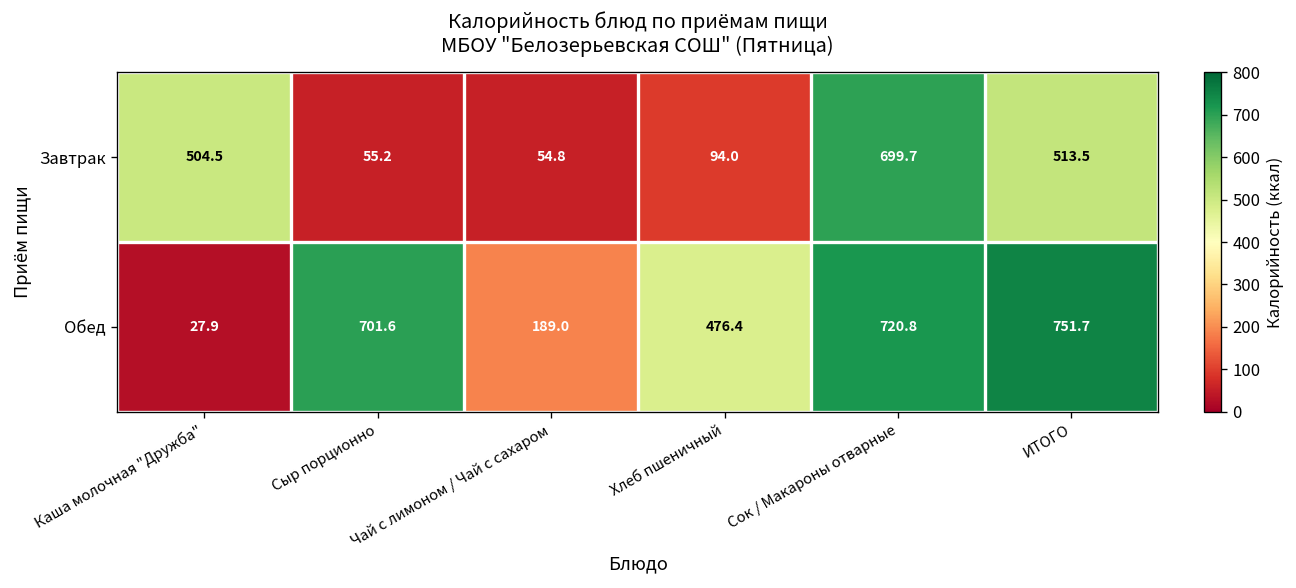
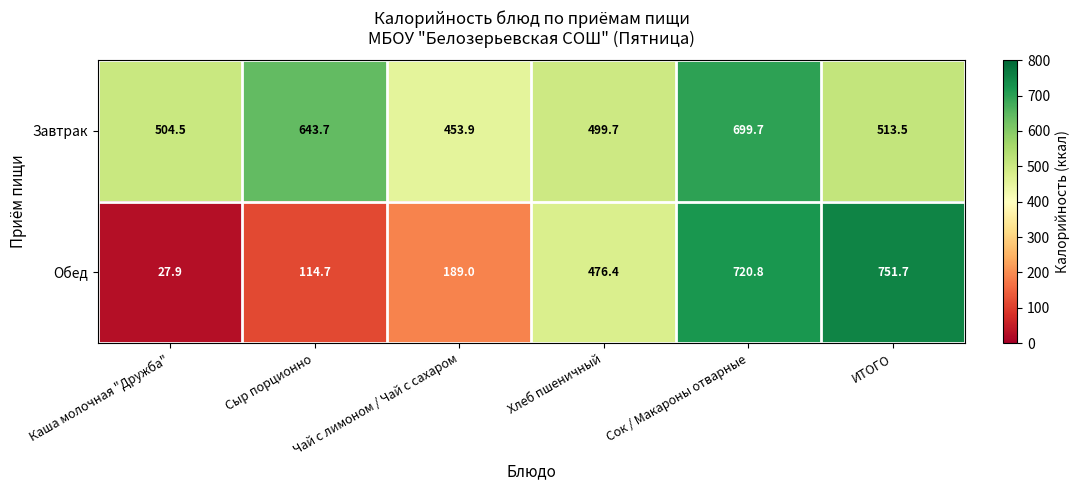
Завтрак, Сыр порционно: 55.2 -> 643.7
Завтрак, Чай с лимоном / Чай с сахаром: 54.8 -> 453.9
Завтрак, Хлеб пшеничный: 94.0 -> 499.7
Обед, Сыр порционно: 701.6 -> 114.7
